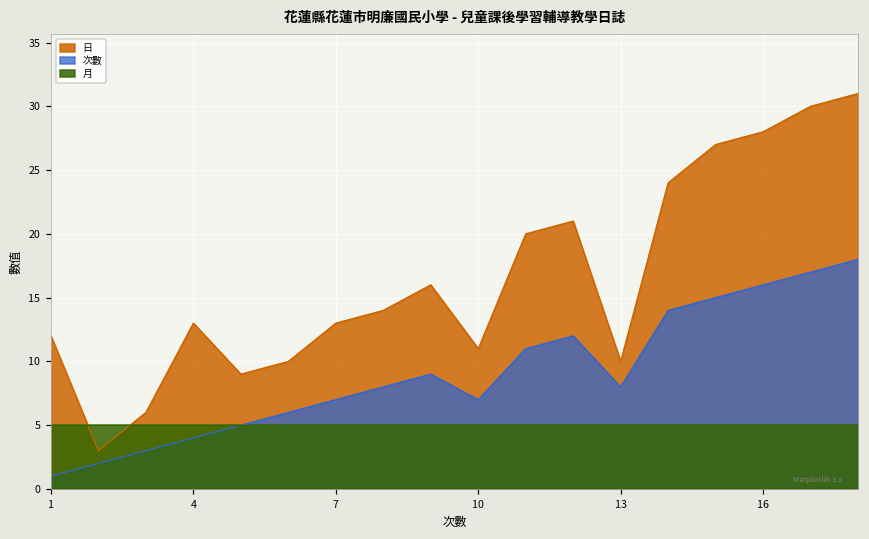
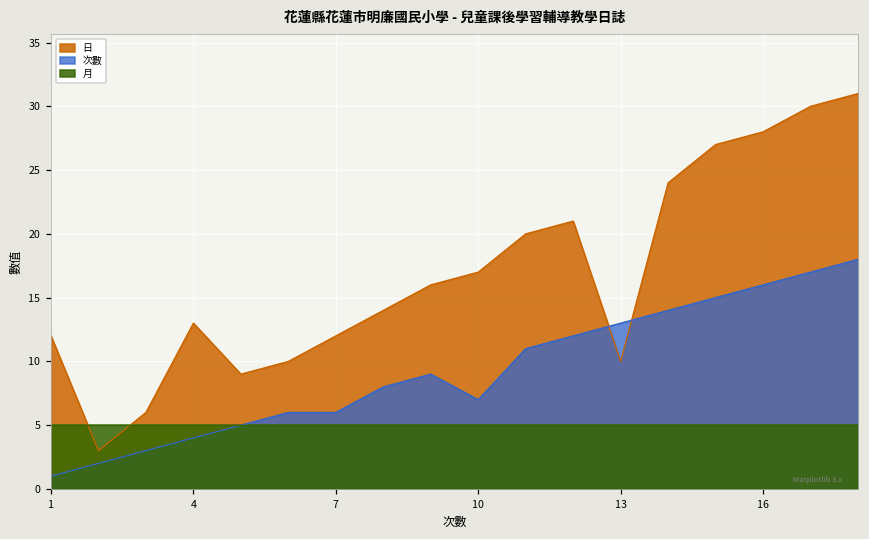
日, 7: 13 -> 12
次數, 7: 7 -> 6
日, 10: 11 -> 17
次數, 13: 8 -> 13
